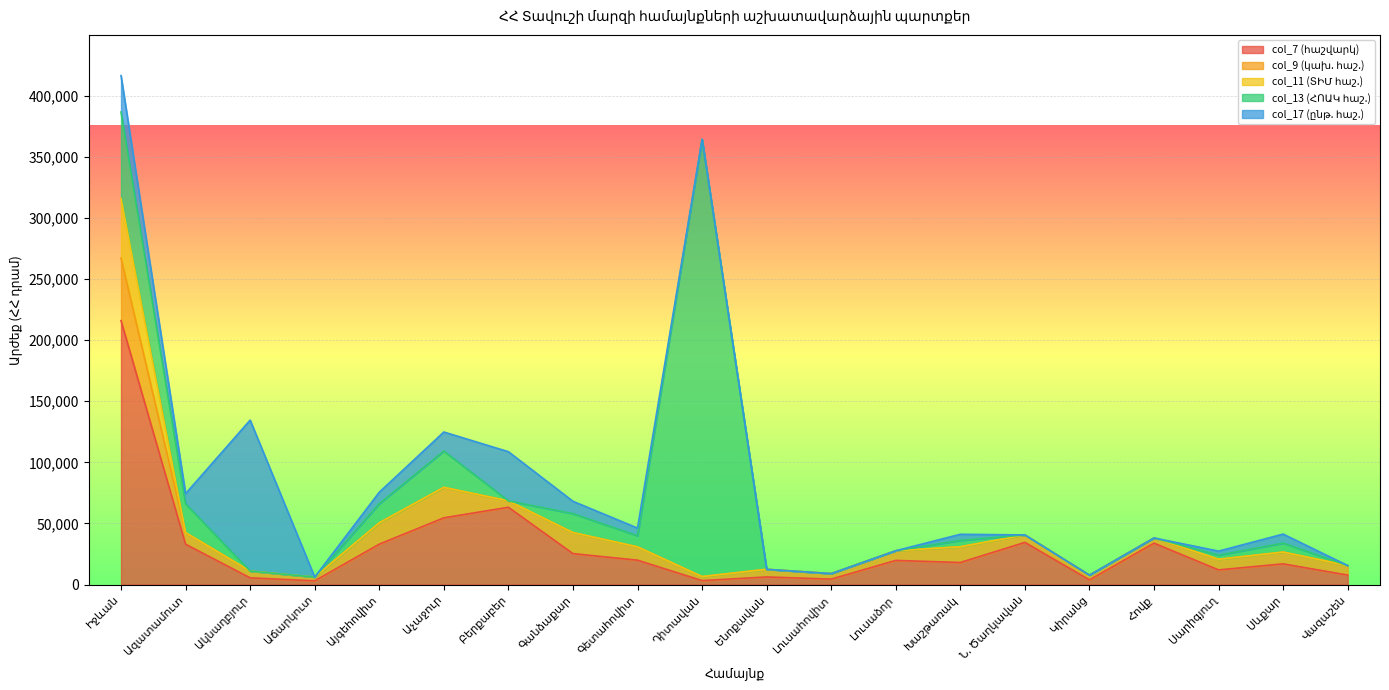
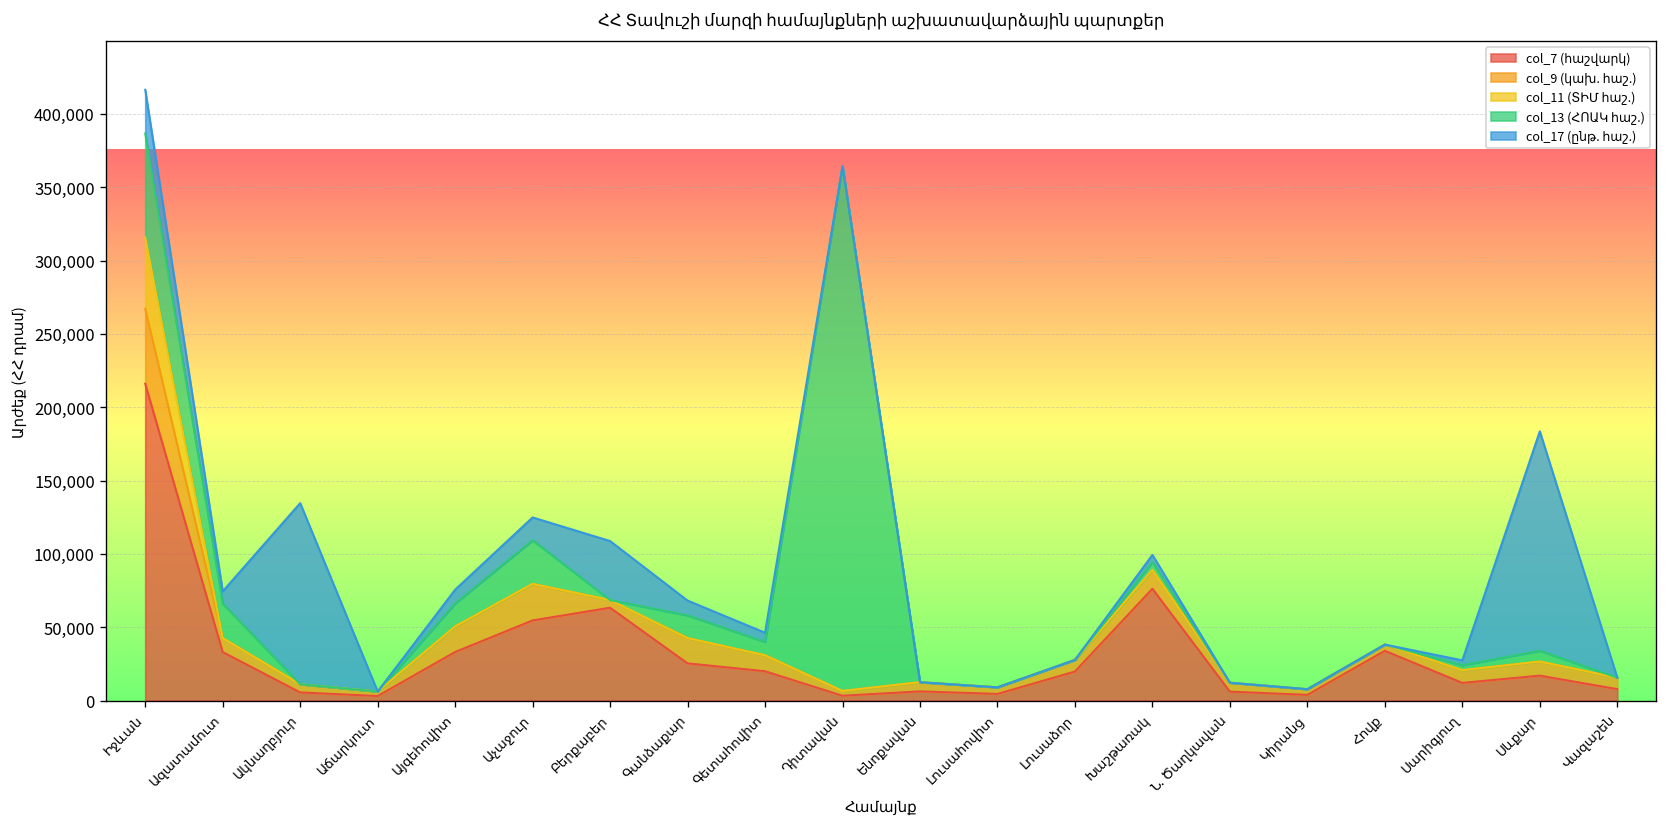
col_7 (հաշվարկ), Խաշթառակ: 18,000 -> 76,000
col_7 (հաշվարկ), Ն. Ծաղկավան: 35,000 -> 6,000
col_17 (ընթ. հաշ.), Սևքար: 7,000 -> 150,000
